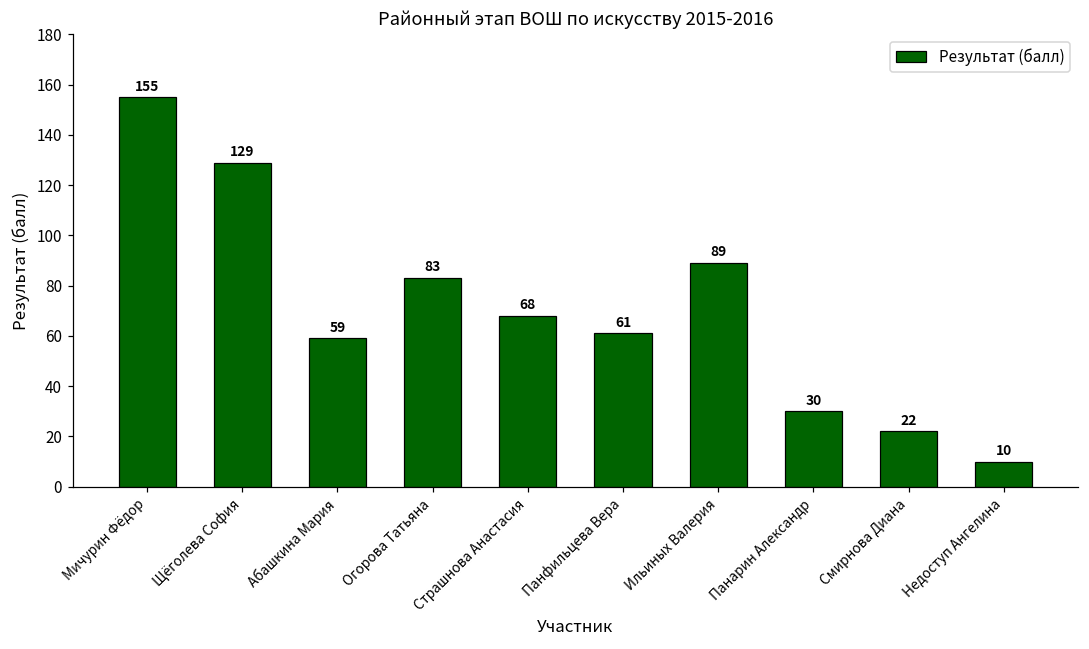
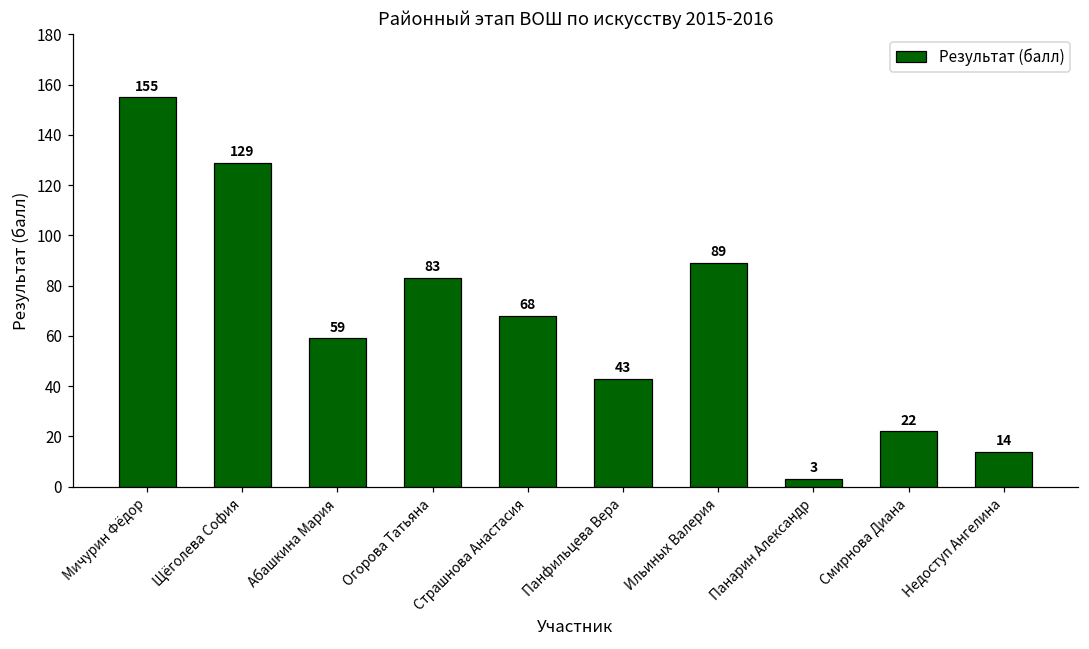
Панфильцева Вера: 61 -> 43
Панарин Александр: 30 -> 3
Недоступ Ангелина: 10 -> 14
